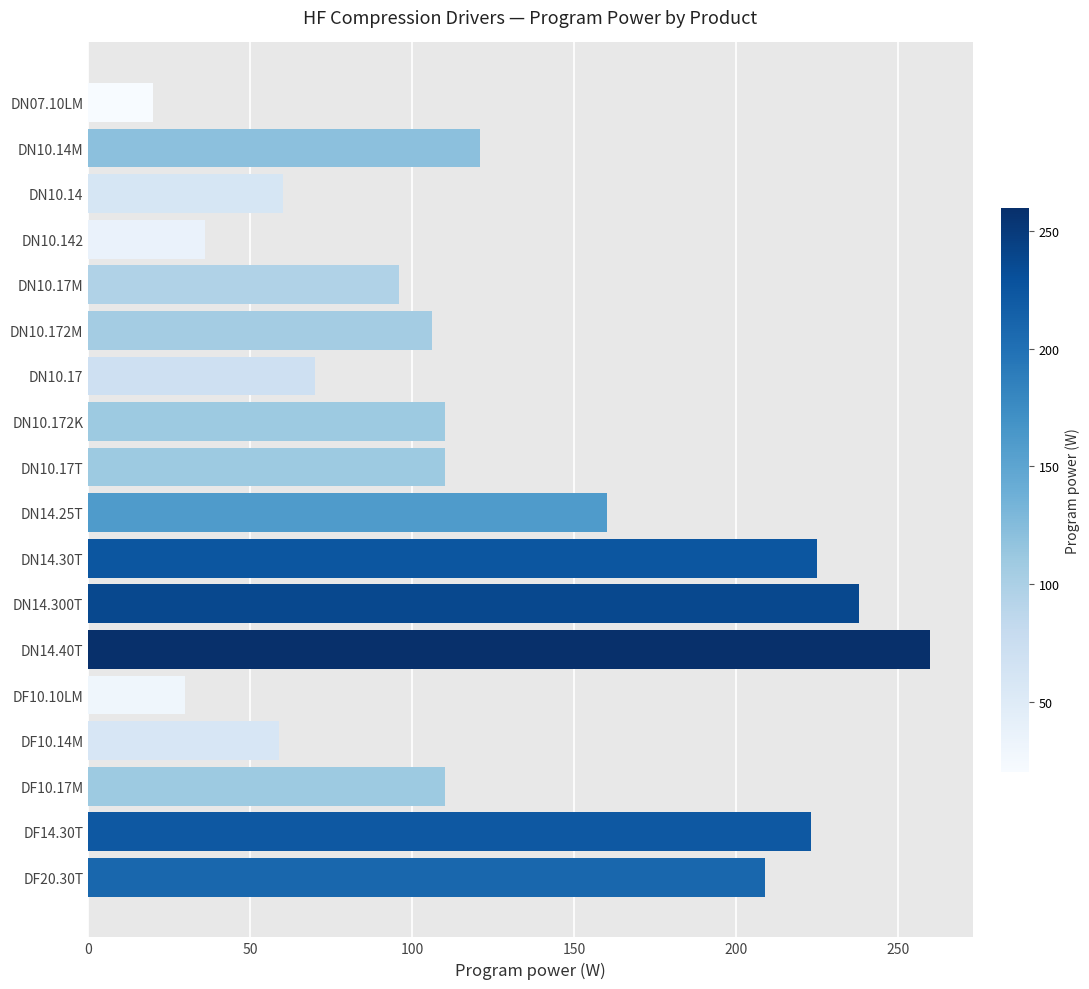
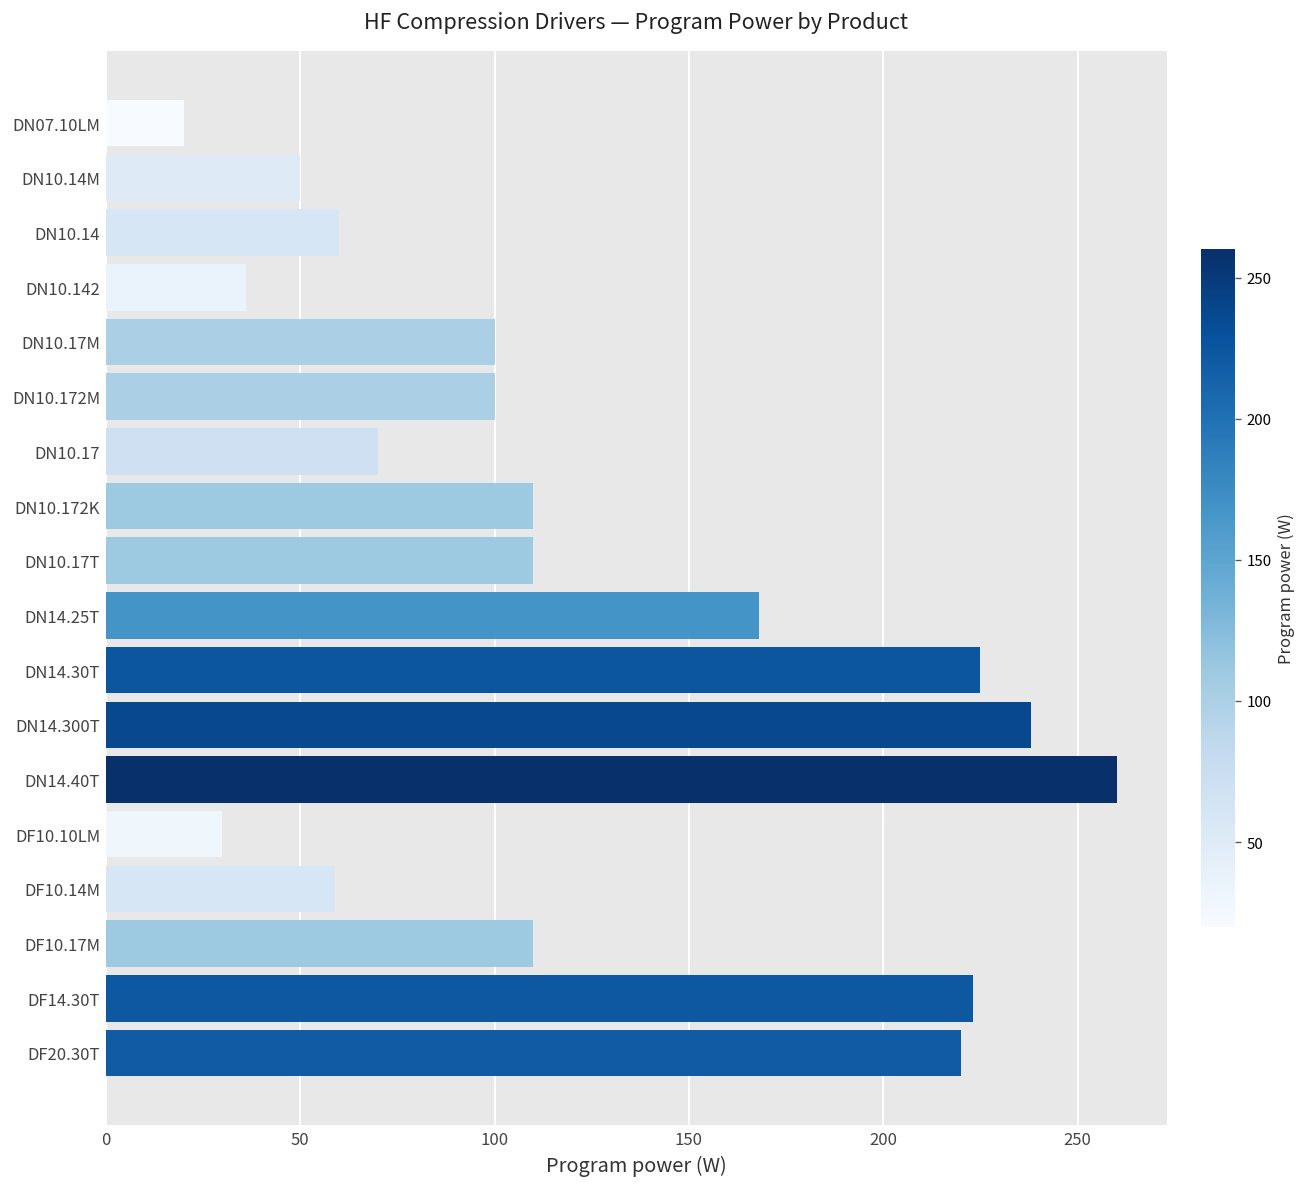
DN10.14M: 121 -> 50
DN10.17M: 96 -> 100
DN10.172M: 106 -> 100
DN14.25T: 160 -> 168
DF20.30T: 209 -> 220
